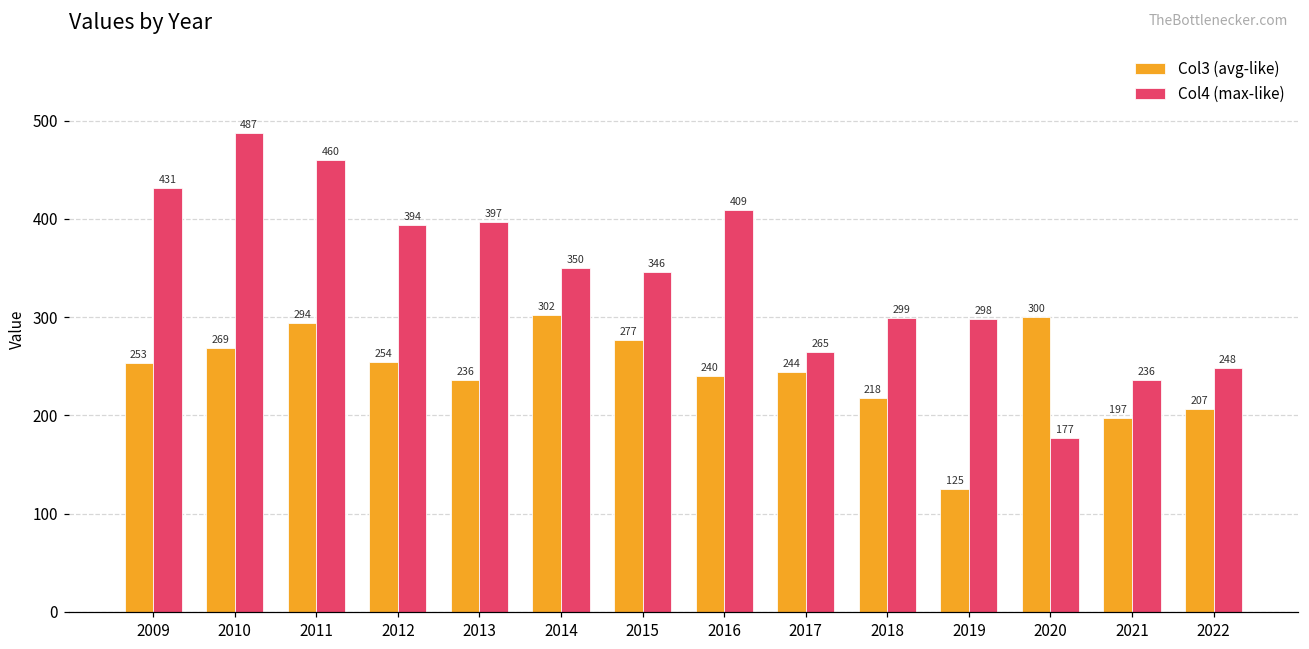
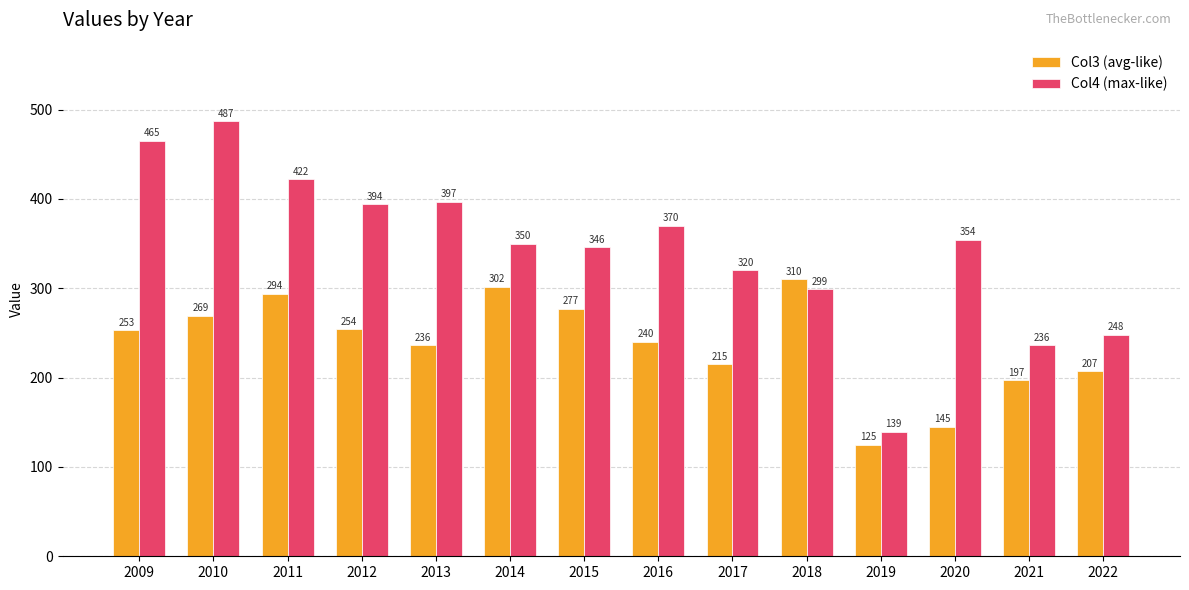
Col4 (max-like), 2009: 431 -> 465
Col4 (max-like), 2011: 460 -> 422
Col4 (max-like), 2016: 409 -> 370
Col3 (avg-like), 2017: 244 -> 215
Col4 (max-like), 2017: 265 -> 320
Col3 (avg-like), 2018: 218 -> 310
Col4 (max-like), 2019: 298 -> 139
Col3 (avg-like), 2020: 300 -> 145
Col4 (max-like), 2020: 177 -> 354
